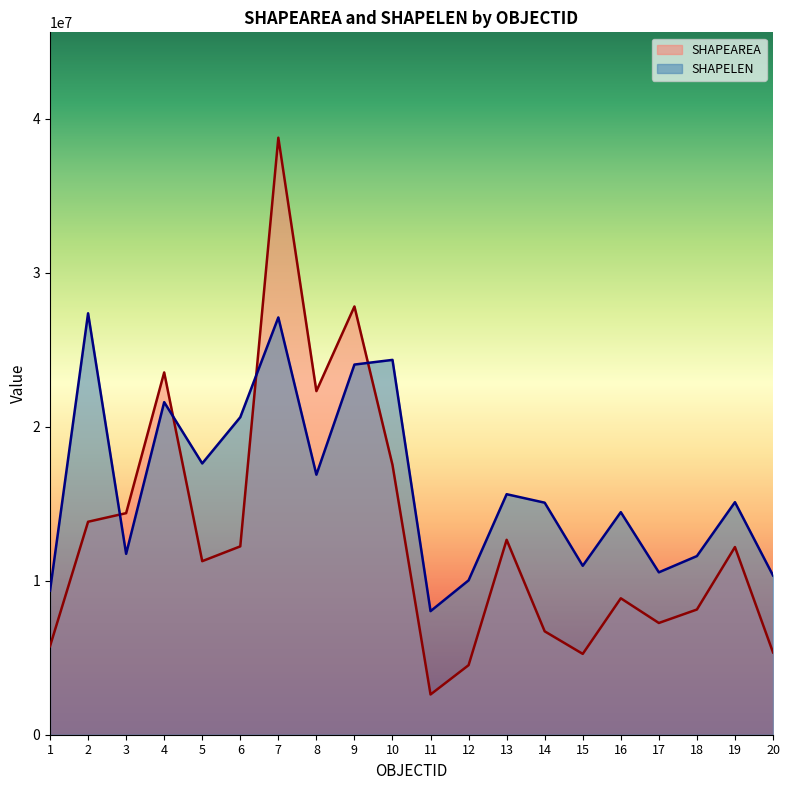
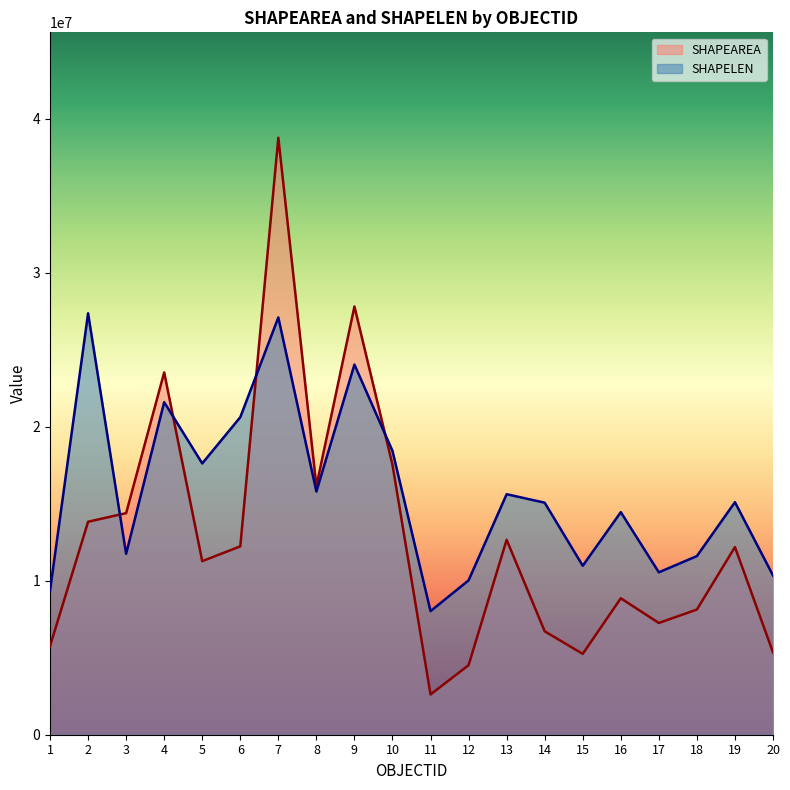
SHAPEAREA, 8: 22300000 -> 16100000
SHAPELEN, 8: 16900000 -> 15800000
SHAPELEN, 10: 24300000 -> 18400000
